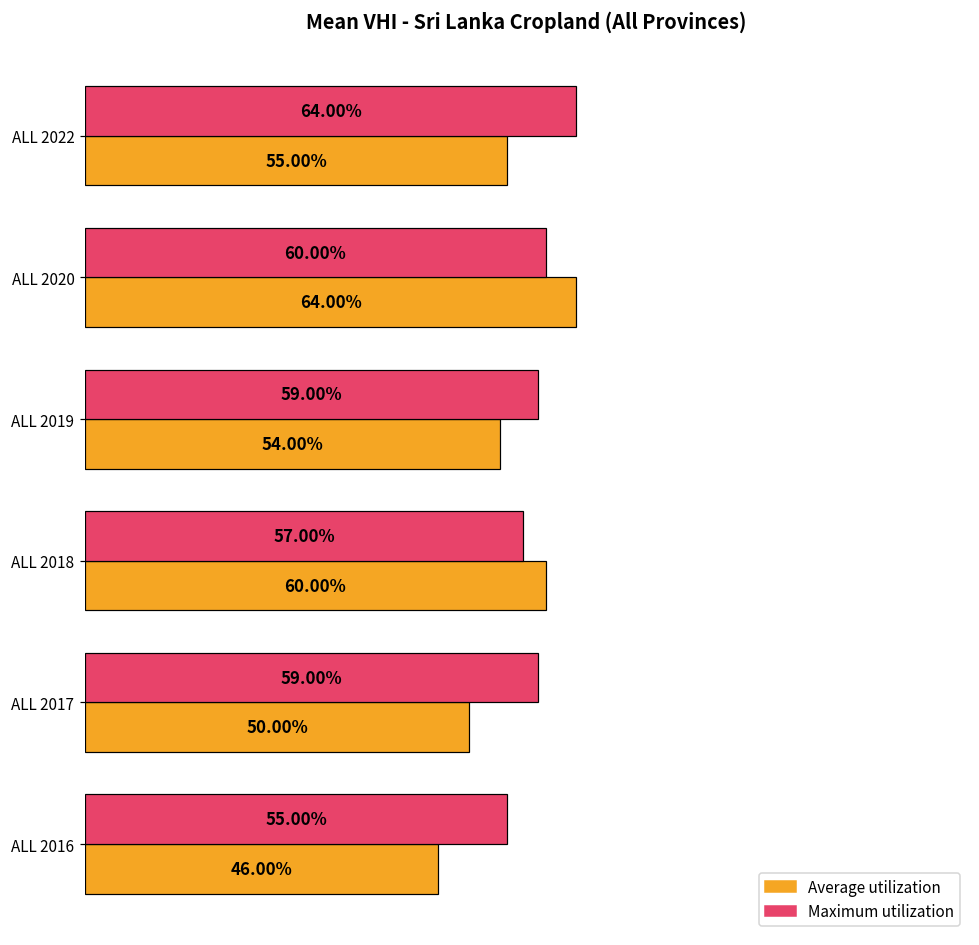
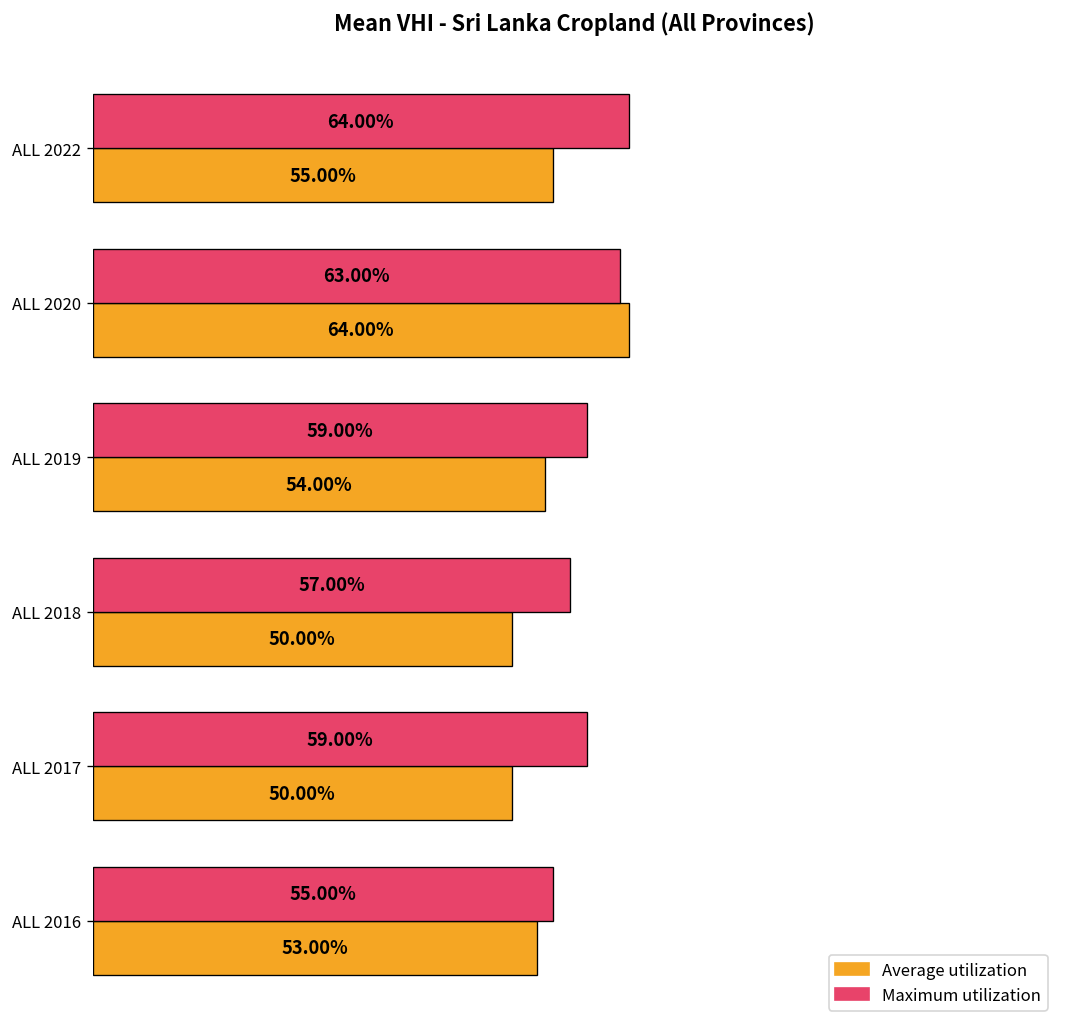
Maximum utilization, ALL 2020: 60.00% -> 63.00%
Average utilization, ALL 2018: 60.00% -> 50.00%
Average utilization, ALL 2016: 46.00% -> 53.00%
